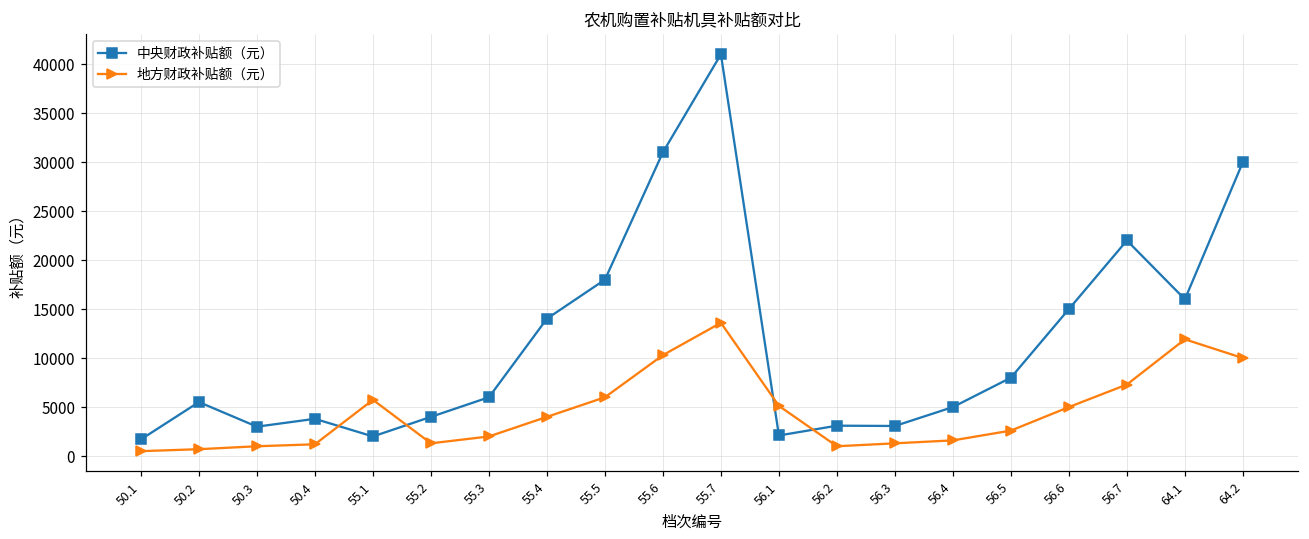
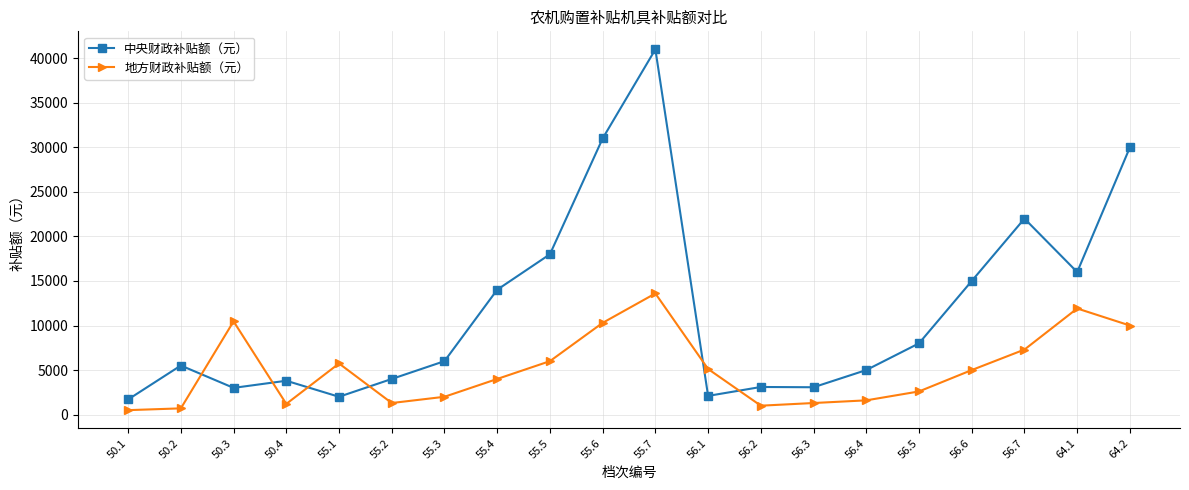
地方财政补贴额（元）, 50.3: 1000 -> 10000
